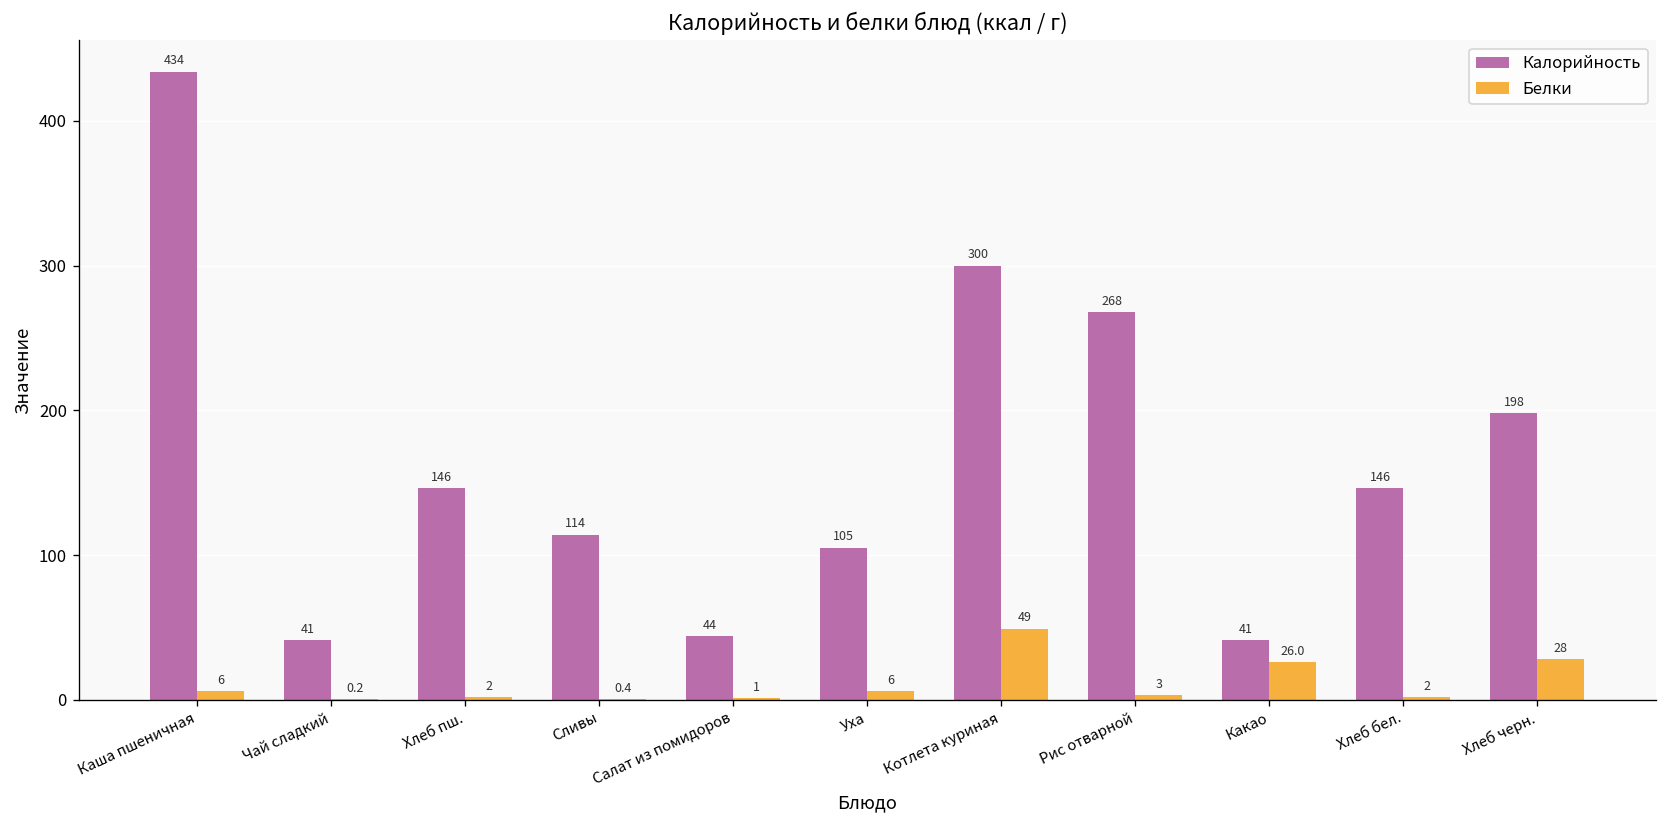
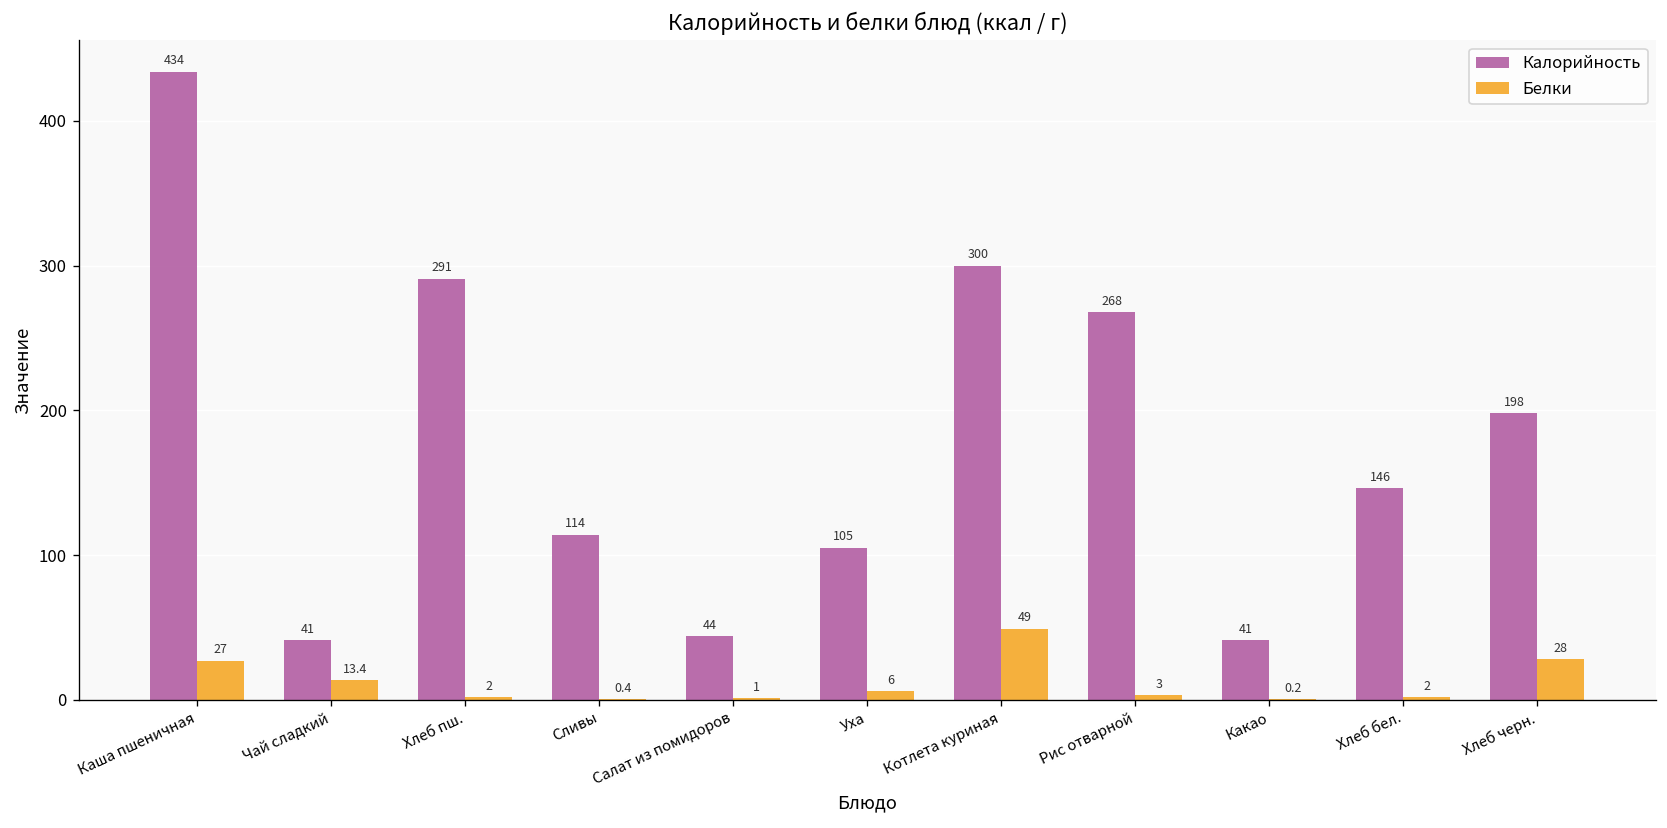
Белки, Каша пшеничная: 6 -> 27
Белки, Чай сладкий: 0.2 -> 13.4
Калорийность, Хлеб пш.: 146 -> 291
Белки, Какао: 26.0 -> 0.2
